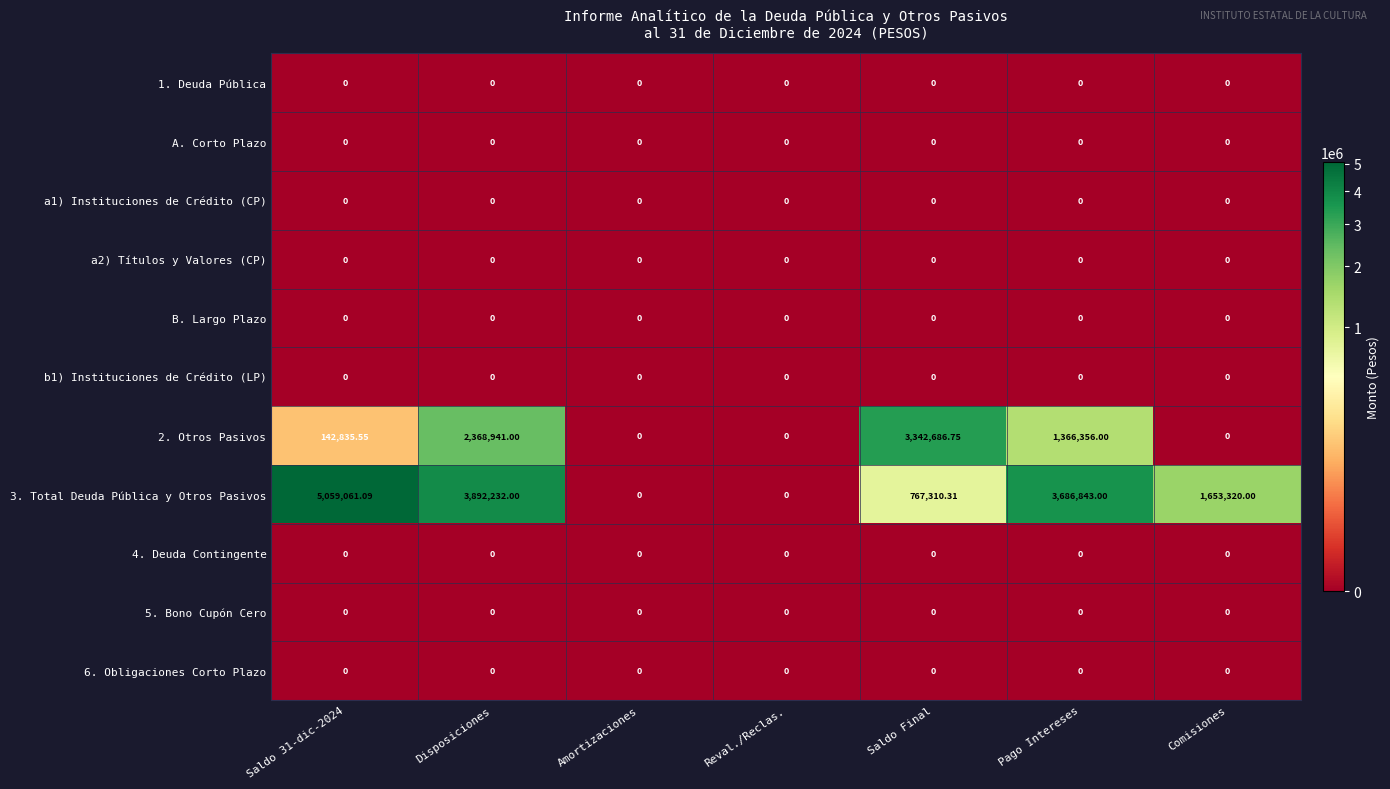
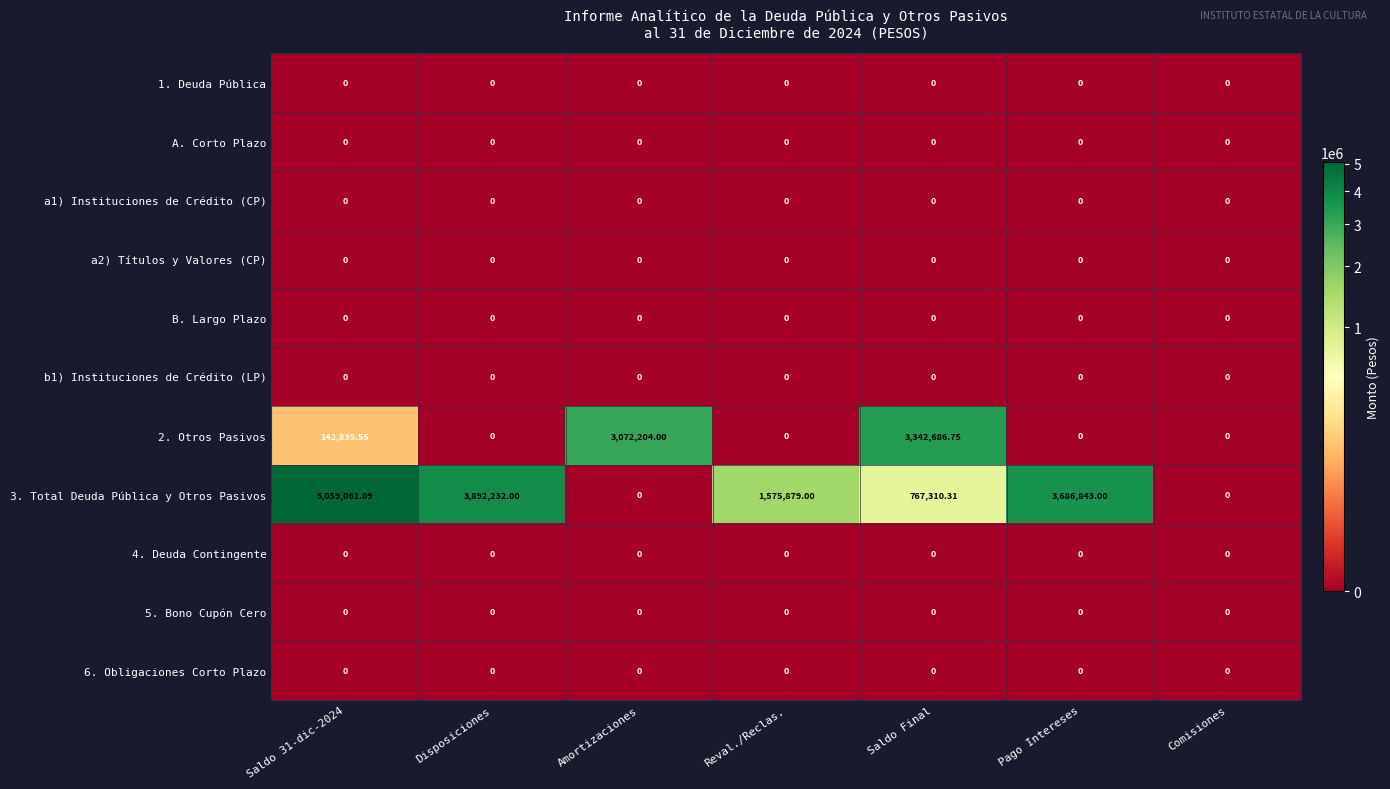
2. Otros Pasivos, Disposiciones: 2,368,941.00 -> 0
2. Otros Pasivos, Amortizaciones: 0 -> 3,072,204.00
2. Otros Pasivos, Pago Intereses: 1,366,356.00 -> 0
3. Total Deuda Pública y Otros Pasivos, Reval./Reclas.: 0 -> 1,575,879.00
3. Total Deuda Pública y Otros Pasivos, Comisiones: 1,653,320.00 -> 0
